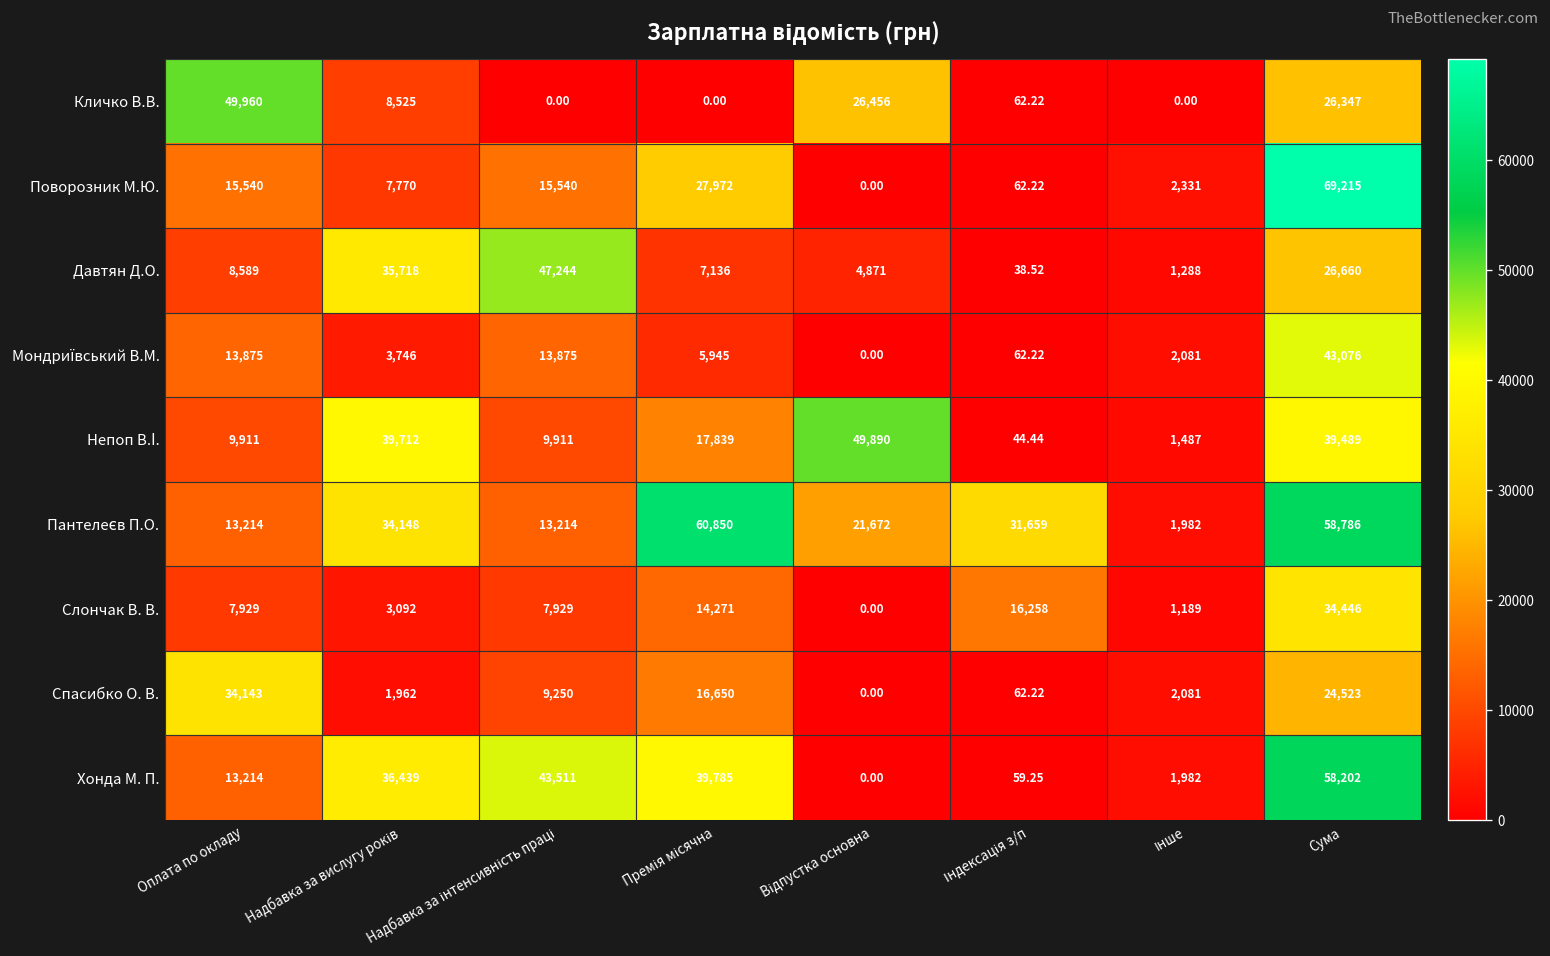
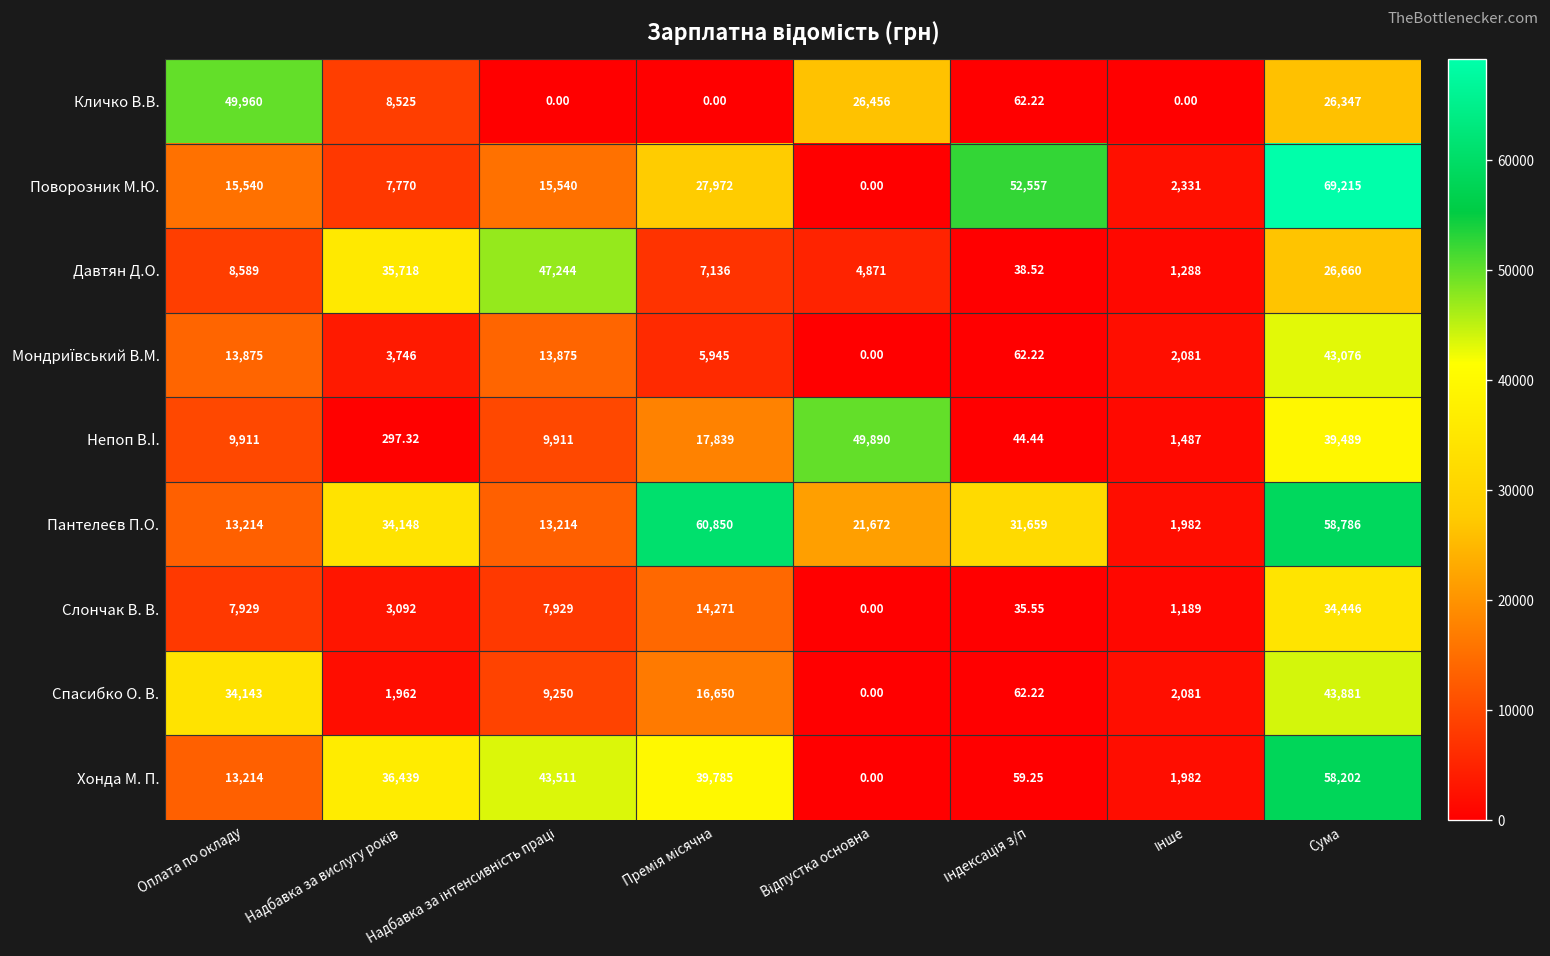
Поворозник М.Ю., Індексація з/п: 62.22 -> 52,557
Непоп В.І., Надбавка за вислугу років: 39,712 -> 297.32
Слончак В. В., Індексація з/п: 16,258 -> 35.55
Спасибко О. В., Сума: 24,523 -> 43,881
